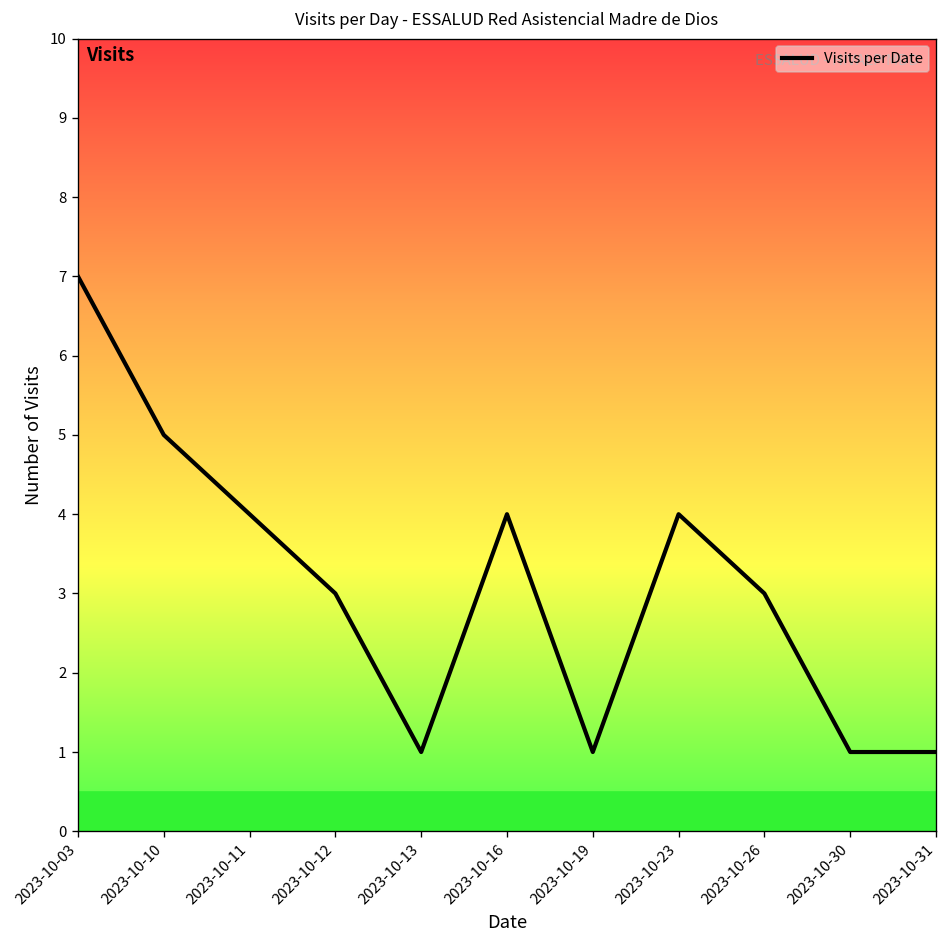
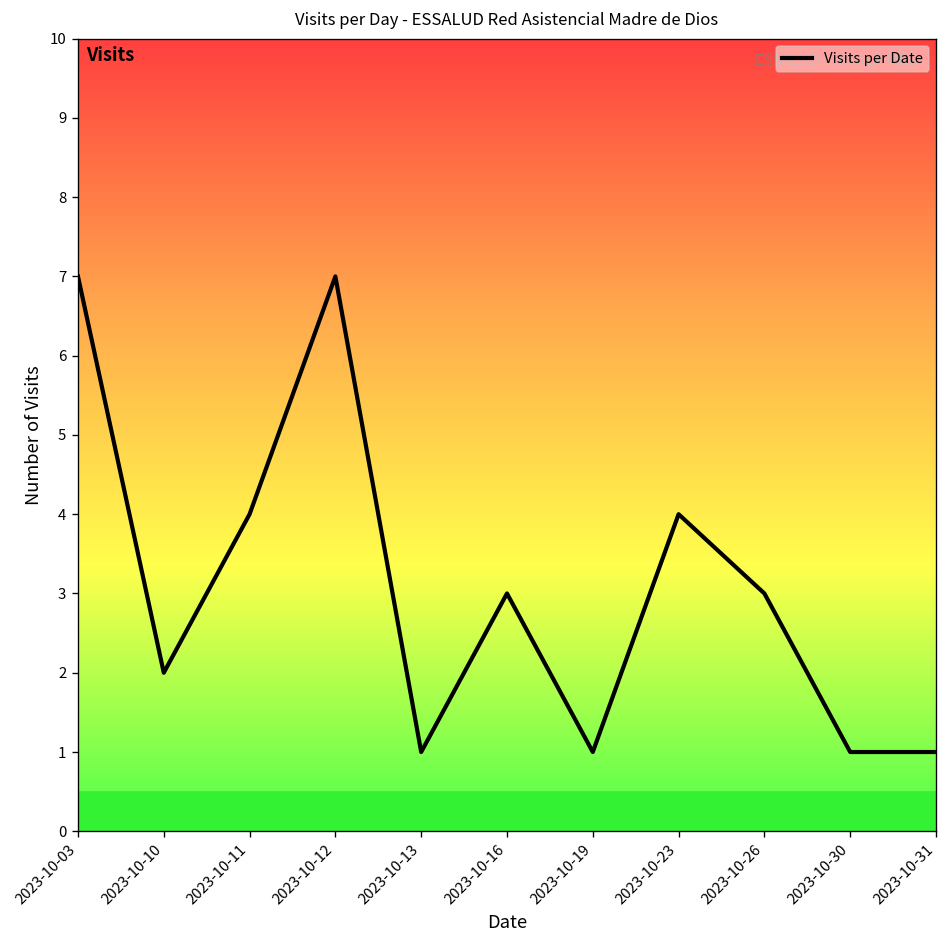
2023-10-10: 5 -> 2
2023-10-12: 3 -> 7
2023-10-16: 4 -> 3
